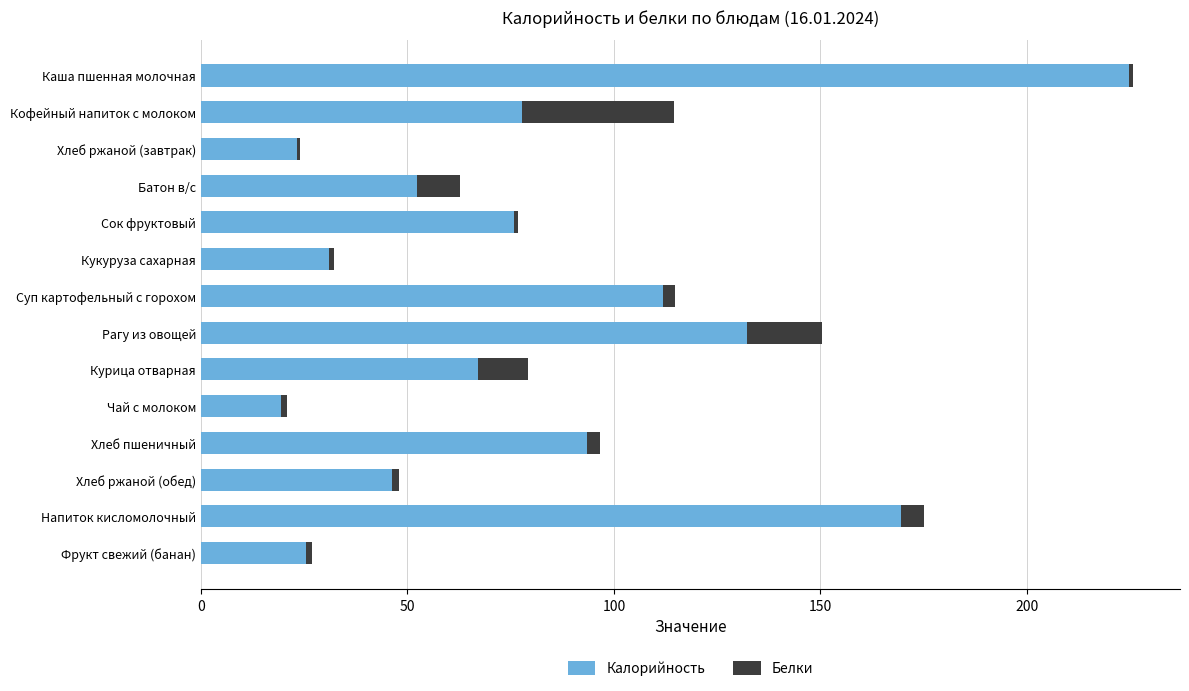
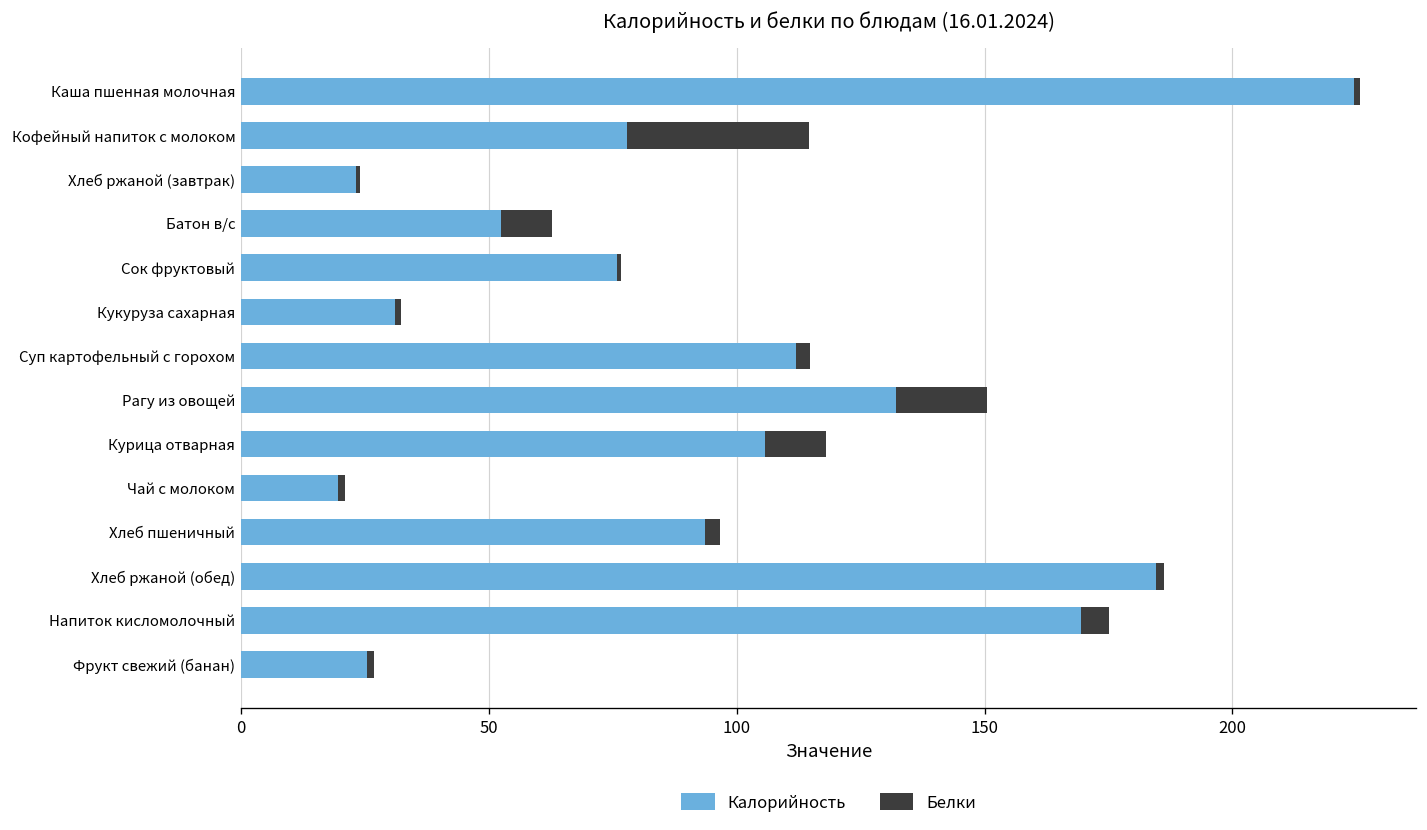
Калорийность, Курица отварная: 67 -> 106
Калорийность, Хлеб ржаной (обед): 46 -> 185
